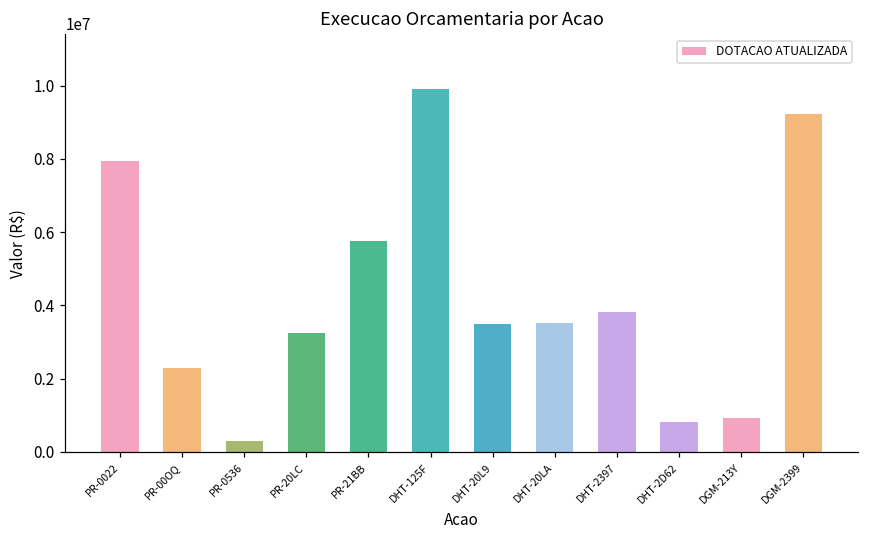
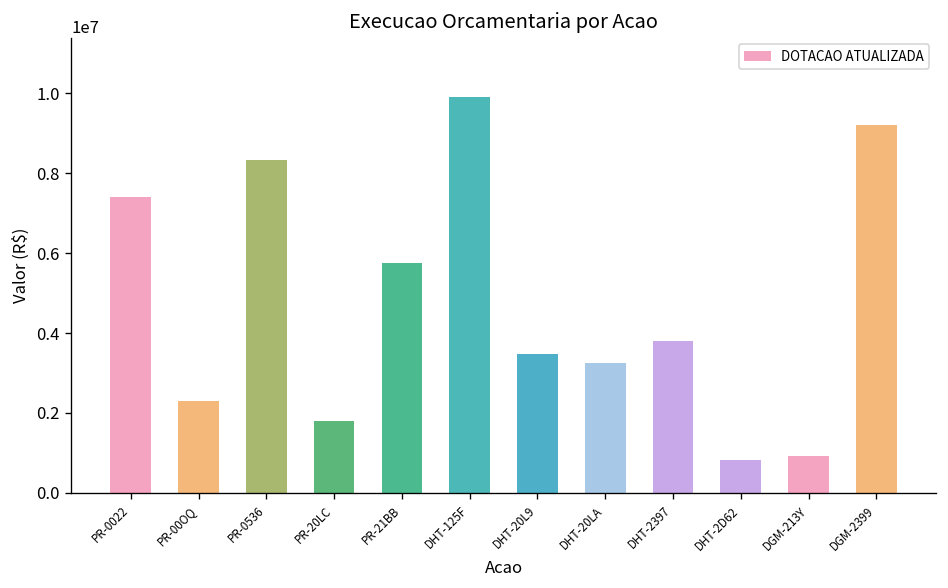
PR-0022: 7900000 -> 7400000
PR-0536: 300000 -> 8300000
PR-20LC: 3200000 -> 1800000
DHT-20LA: 3500000 -> 3200000
